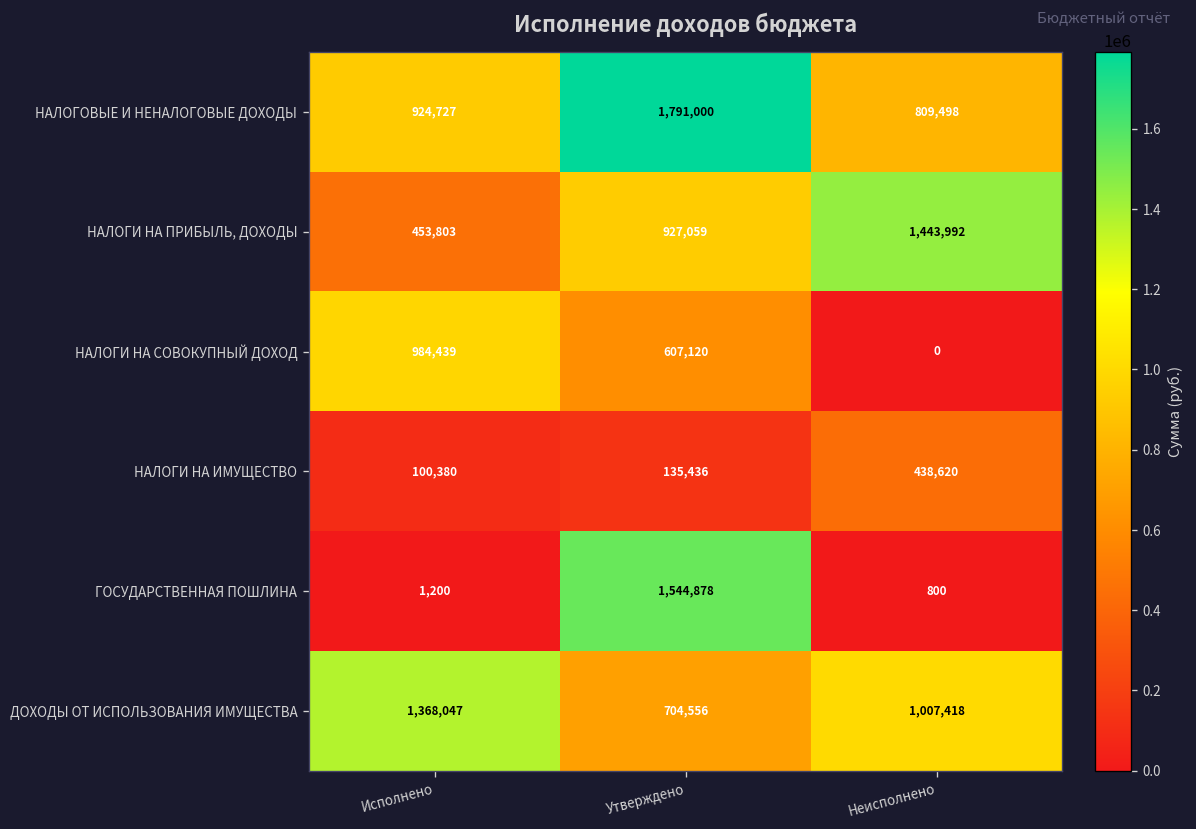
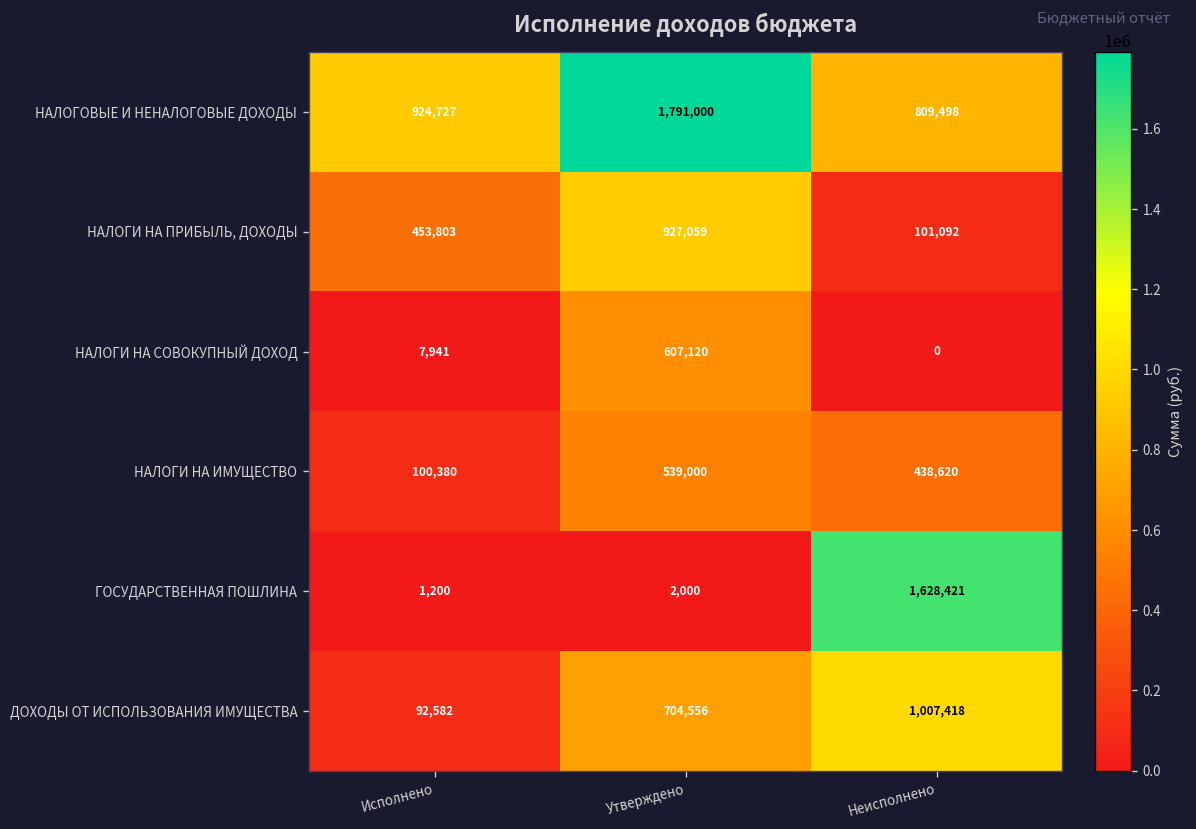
НАЛОГИ НА ПРИБЫЛЬ, ДОХОДЫ, Неисполнено: 1,443,992 -> 101,092
НАЛОГИ НА СОВОКУПНЫЙ ДОХОД, Исполнено: 984,439 -> 7,941
НАЛОГИ НА ИМУЩЕСТВО, Утверждено: 135,436 -> 539,000
ГОСУДАРСТВЕННАЯ ПОШЛИНА, Утверждено: 1,544,878 -> 2,000
ГОСУДАРСТВЕННАЯ ПОШЛИНА, Неисполнено: 800 -> 1,628,421
ДОХОДЫ ОТ ИСПОЛЬЗОВАНИЯ ИМУЩЕСТВА, Исполнено: 1,368,047 -> 92,582
